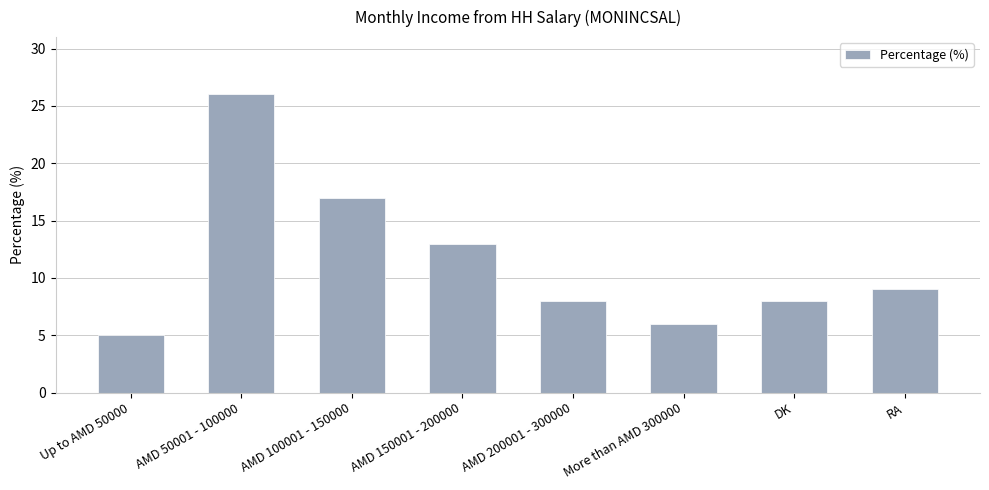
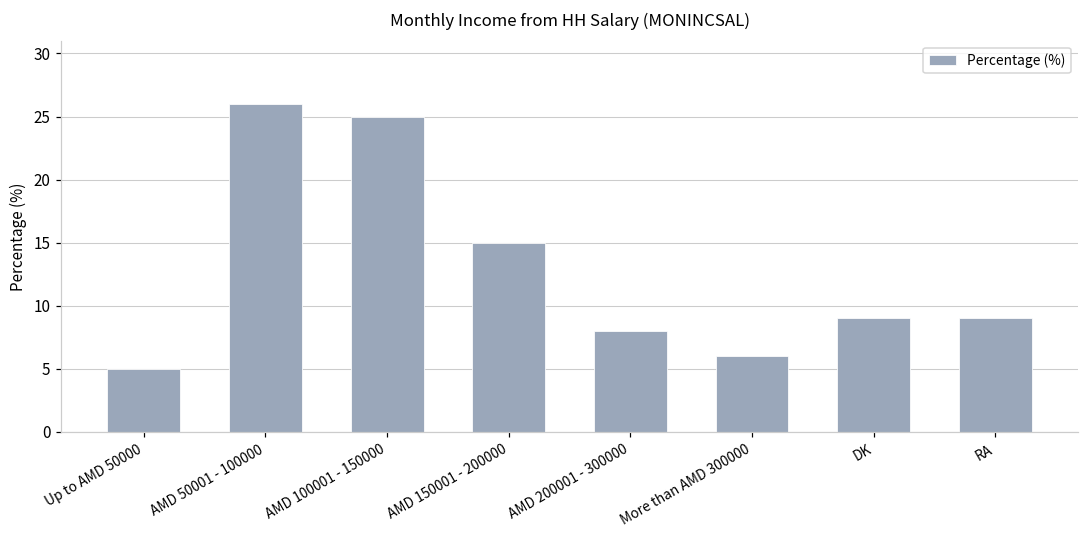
AMD 100001 - 150000: 17 -> 25
AMD 150001 - 200000: 13 -> 15
DK: 8 -> 9
